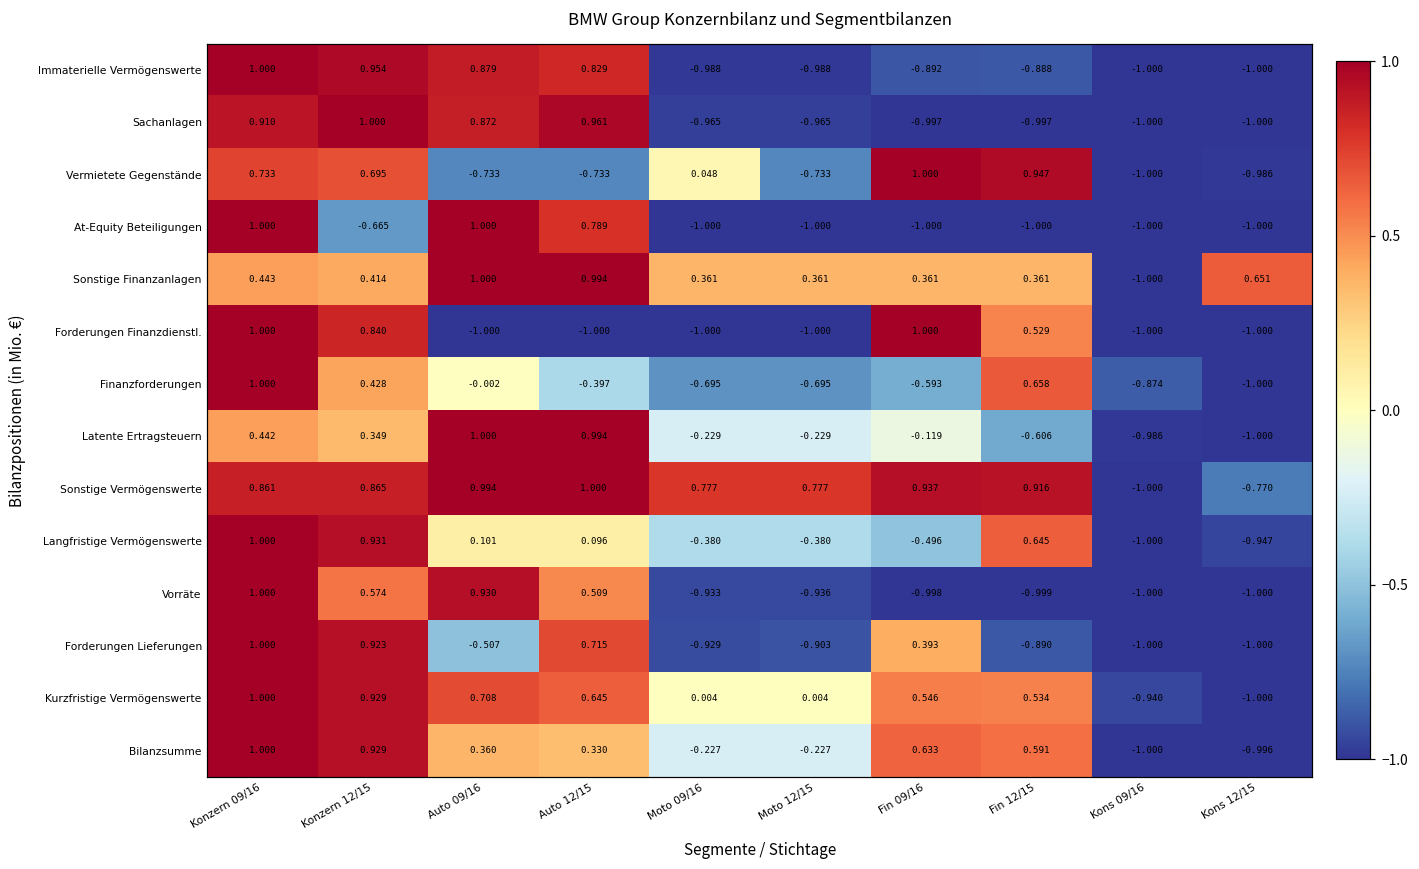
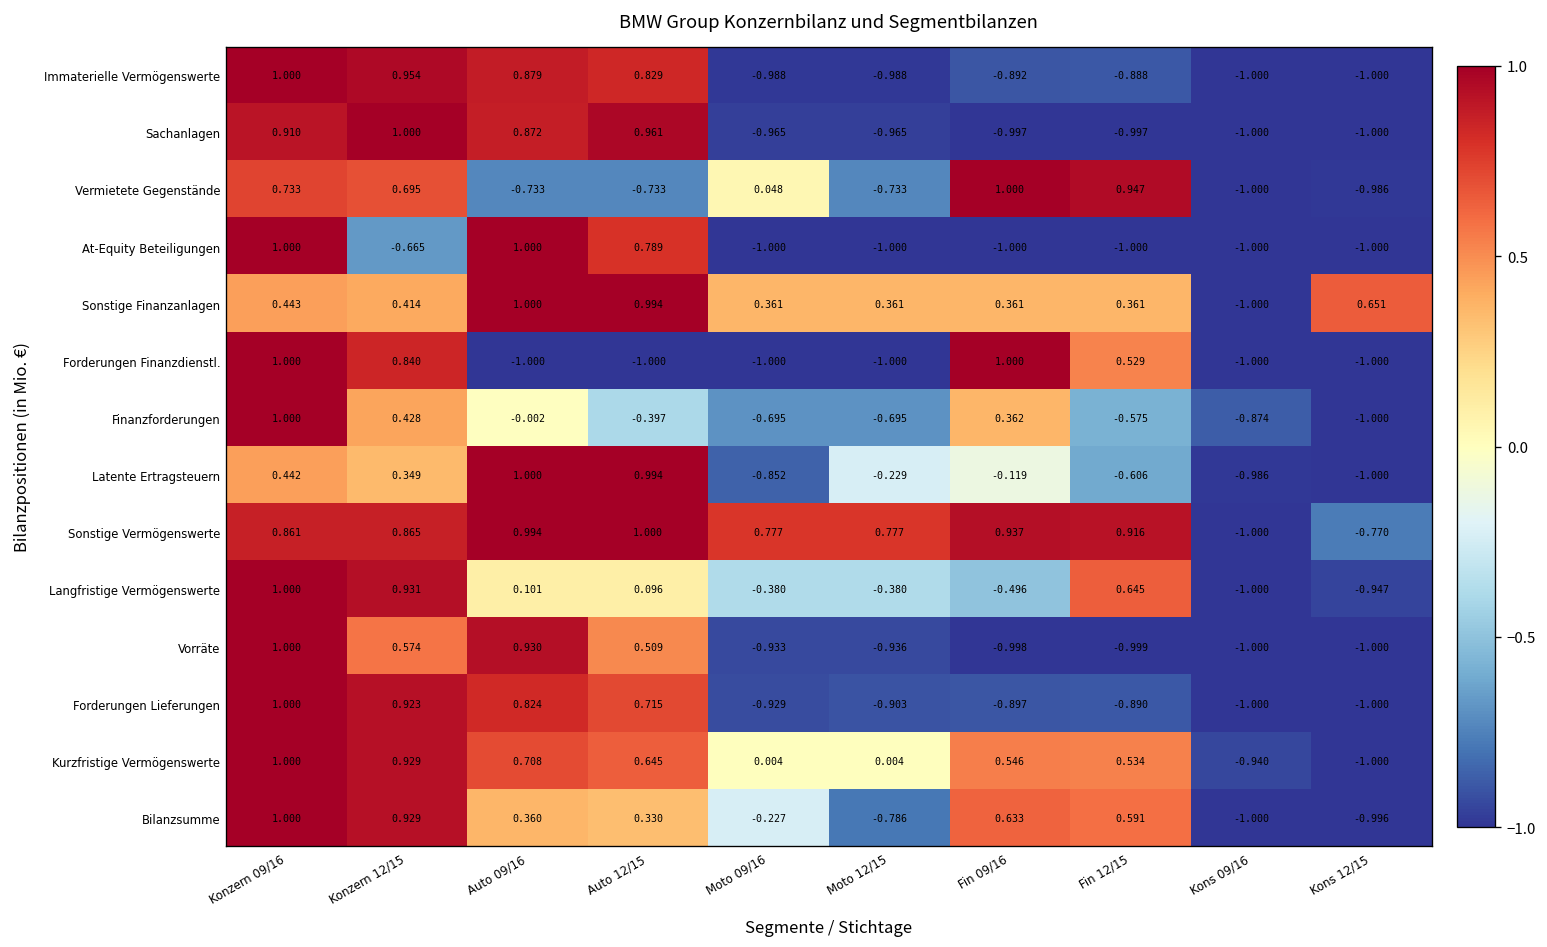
Finanzforderungen, Fin 09/16: -0.593 -> 0.362
Finanzforderungen, Fin 12/15: 0.658 -> -0.575
Latente Ertragsteuern, Moto 09/16: -0.229 -> -0.852
Forderungen Lieferungen, Auto 09/16: -0.507 -> 0.824
Forderungen Lieferungen, Fin 09/16: 0.393 -> -0.897
Bilanzsumme, Moto 12/15: -0.227 -> -0.786
